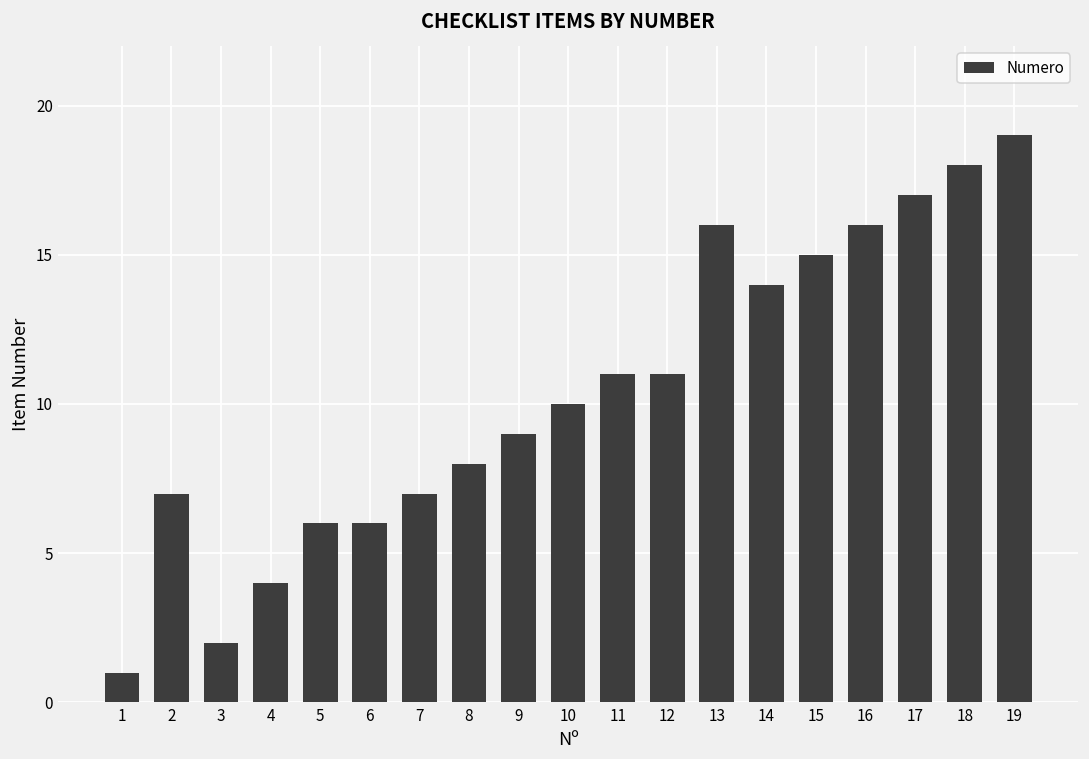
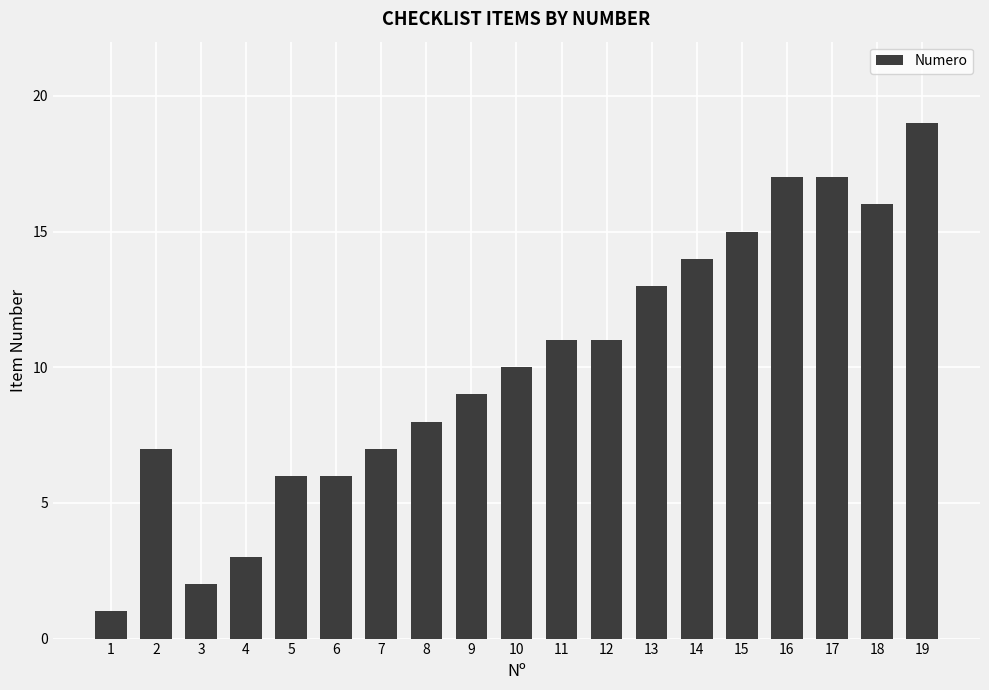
4: 4 -> 3
13: 16 -> 13
16: 16 -> 17
18: 18 -> 16
